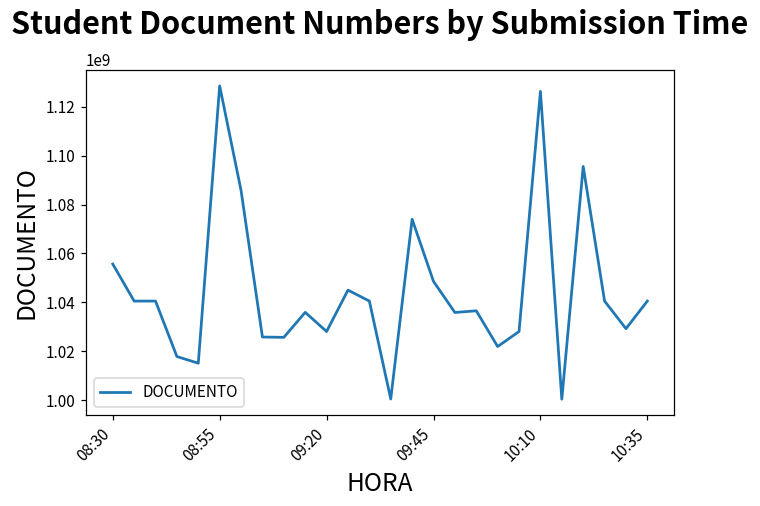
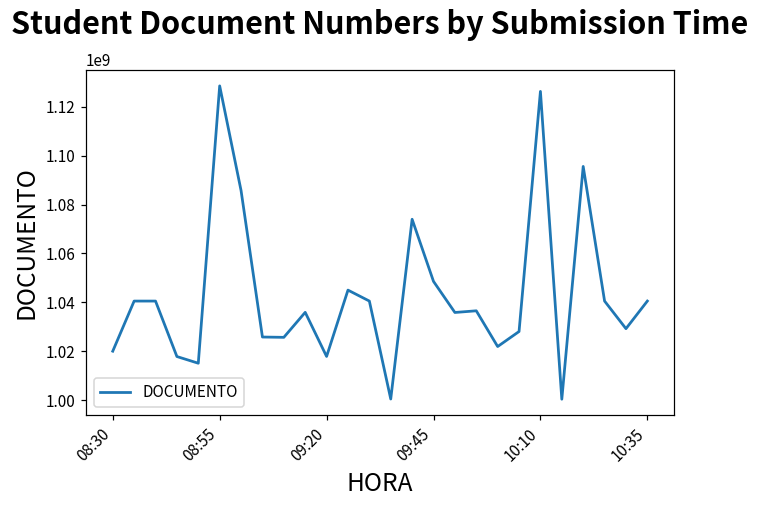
08:30: 1056000000 -> 1020000000
09:20: 1028000000 -> 1018000000
